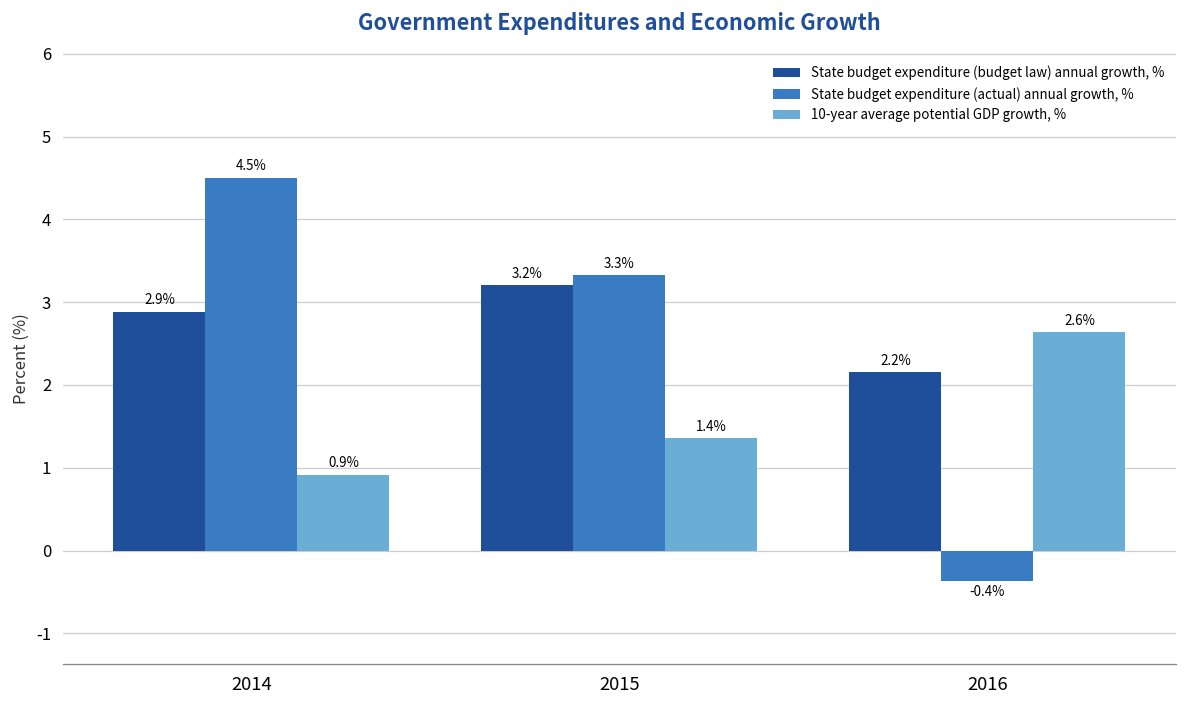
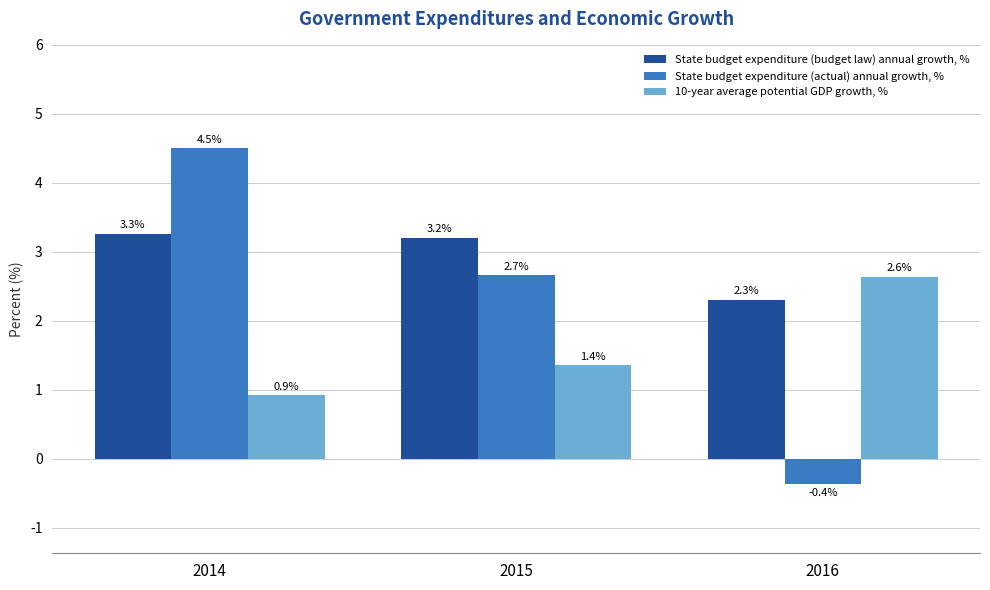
State budget expenditure (budget law) annual growth, %, 2014: 2.9% -> 3.3%
State budget expenditure (actual) annual growth, %, 2015: 3.3% -> 2.7%
State budget expenditure (budget law) annual growth, %, 2016: 2.2% -> 2.3%
